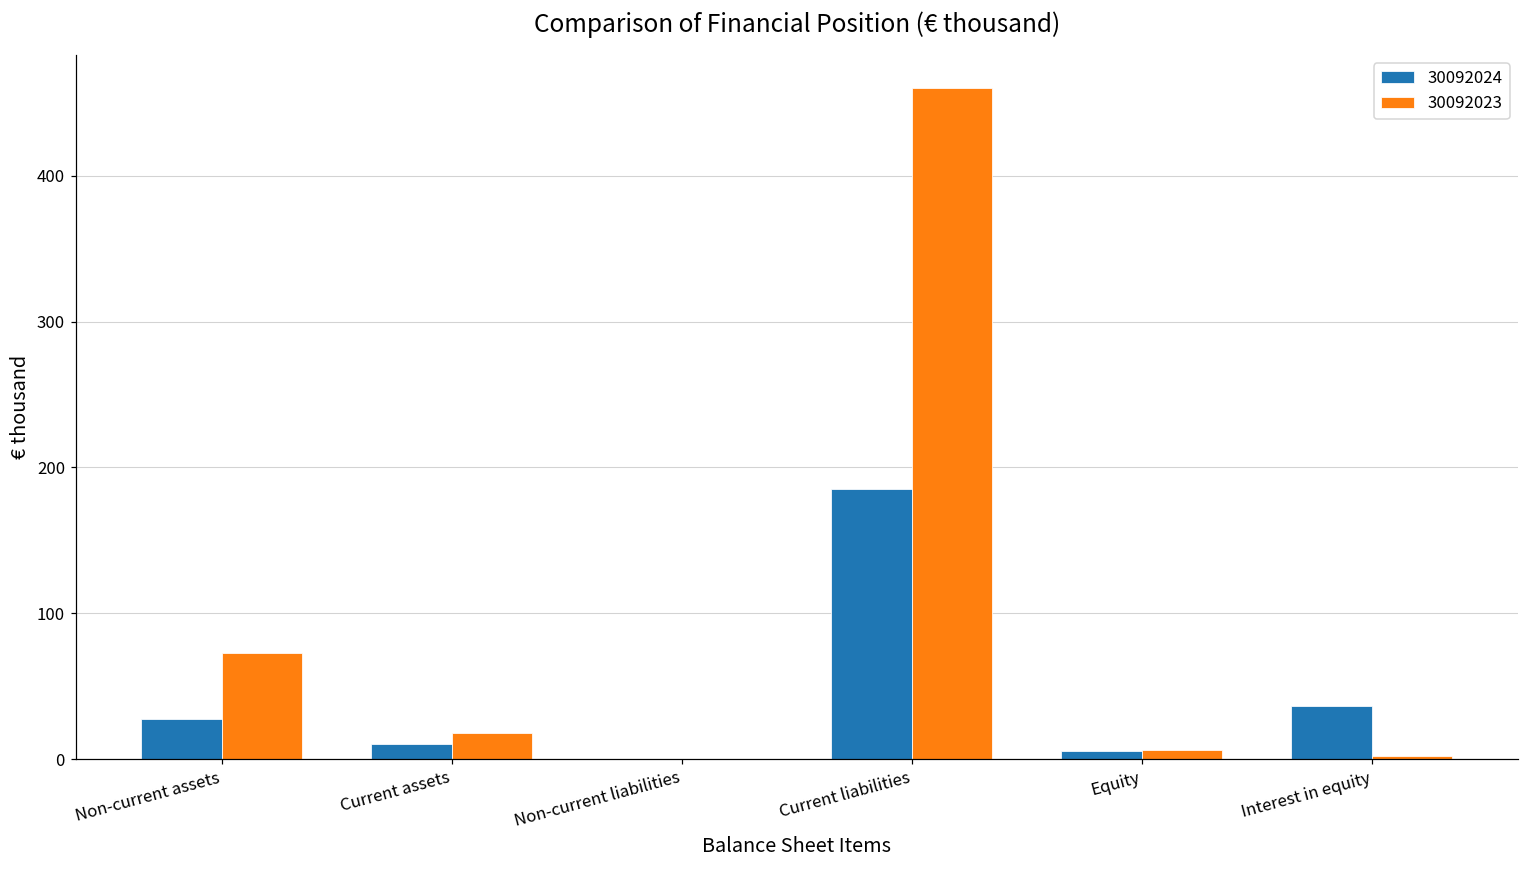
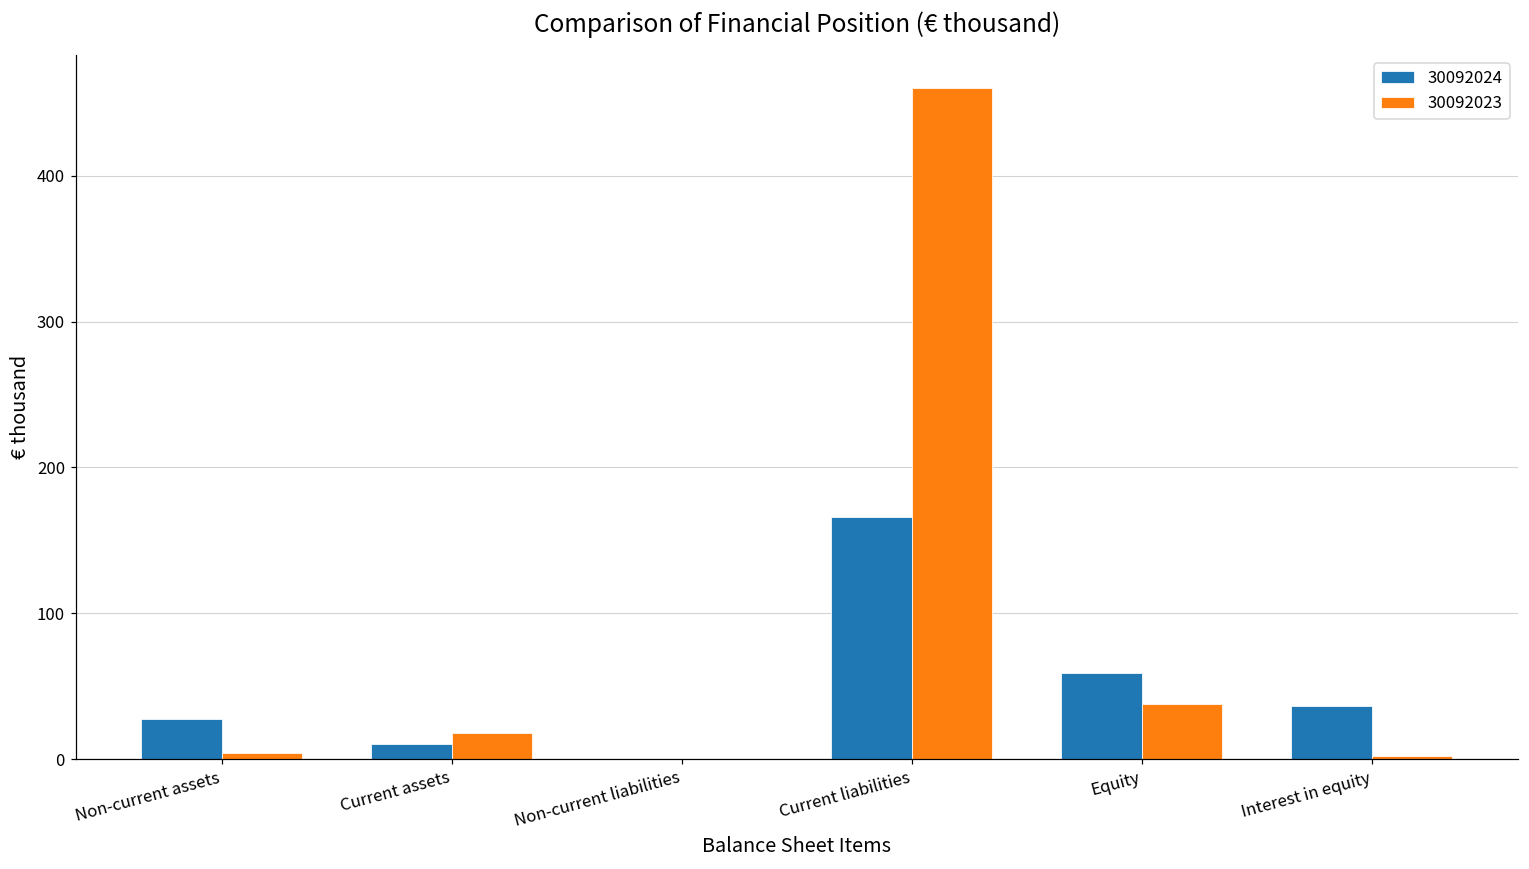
30092023, Non-current assets: 73 -> 4
30092024, Current liabilities: 185 -> 166
30092024, Equity: 5 -> 59
30092023, Equity: 6 -> 38
